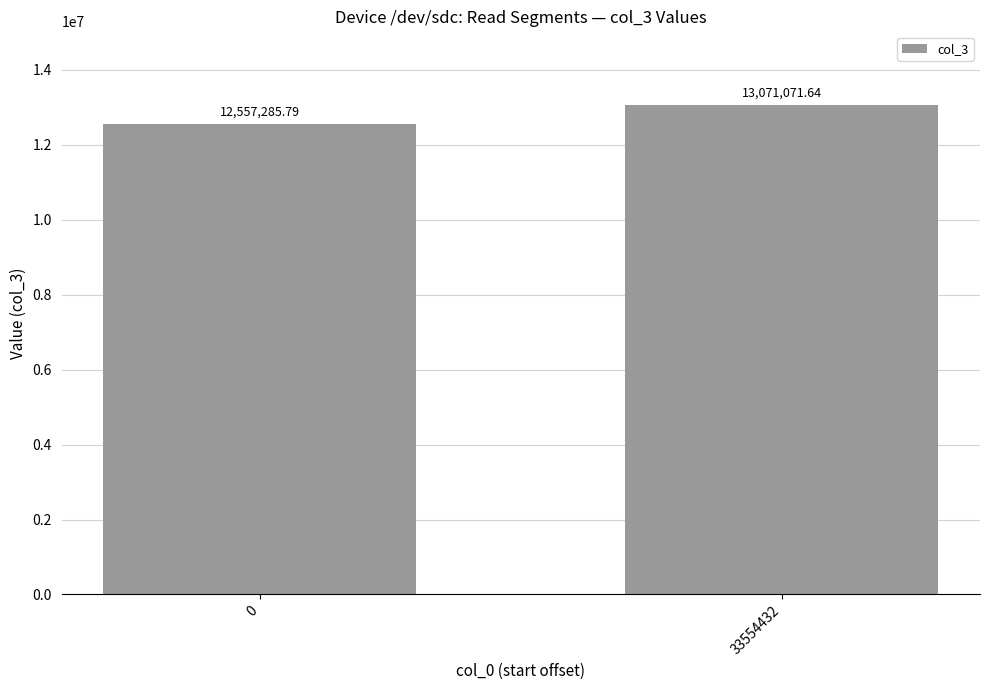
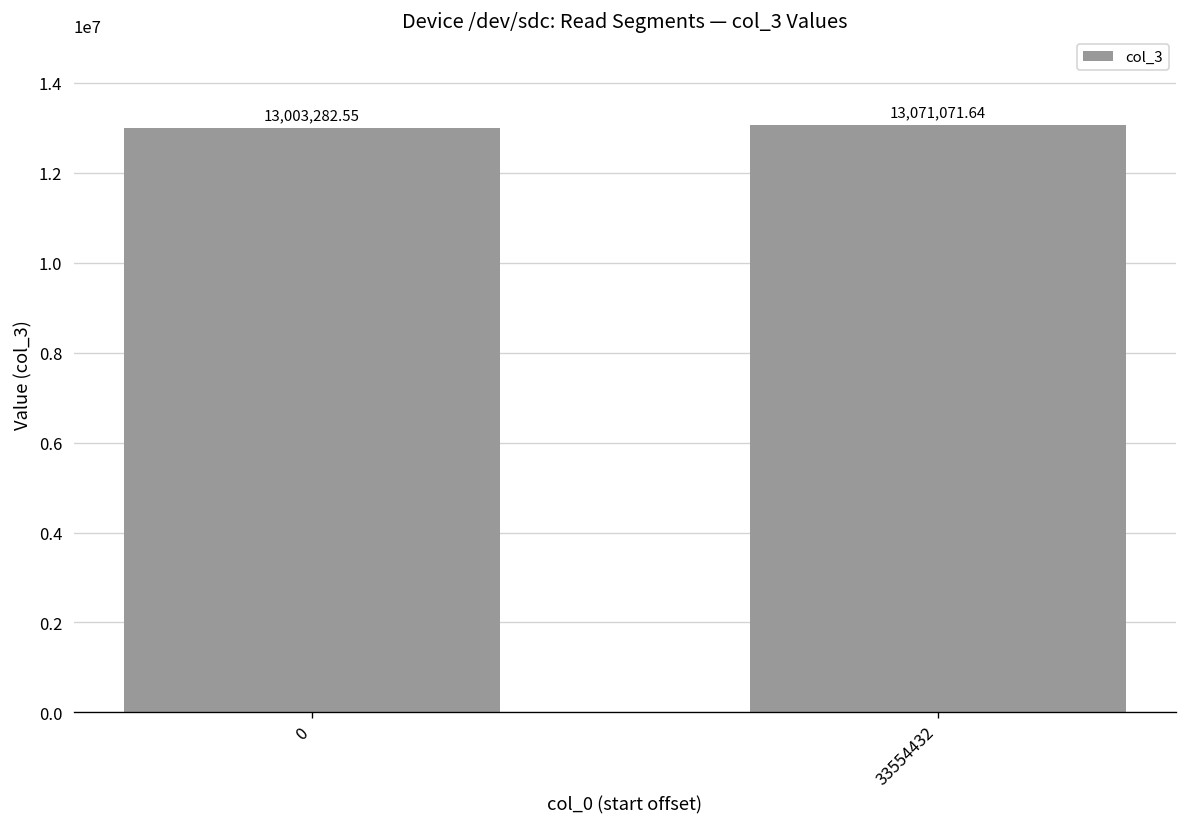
0: 12,557,285.79 -> 13,003,282.55
